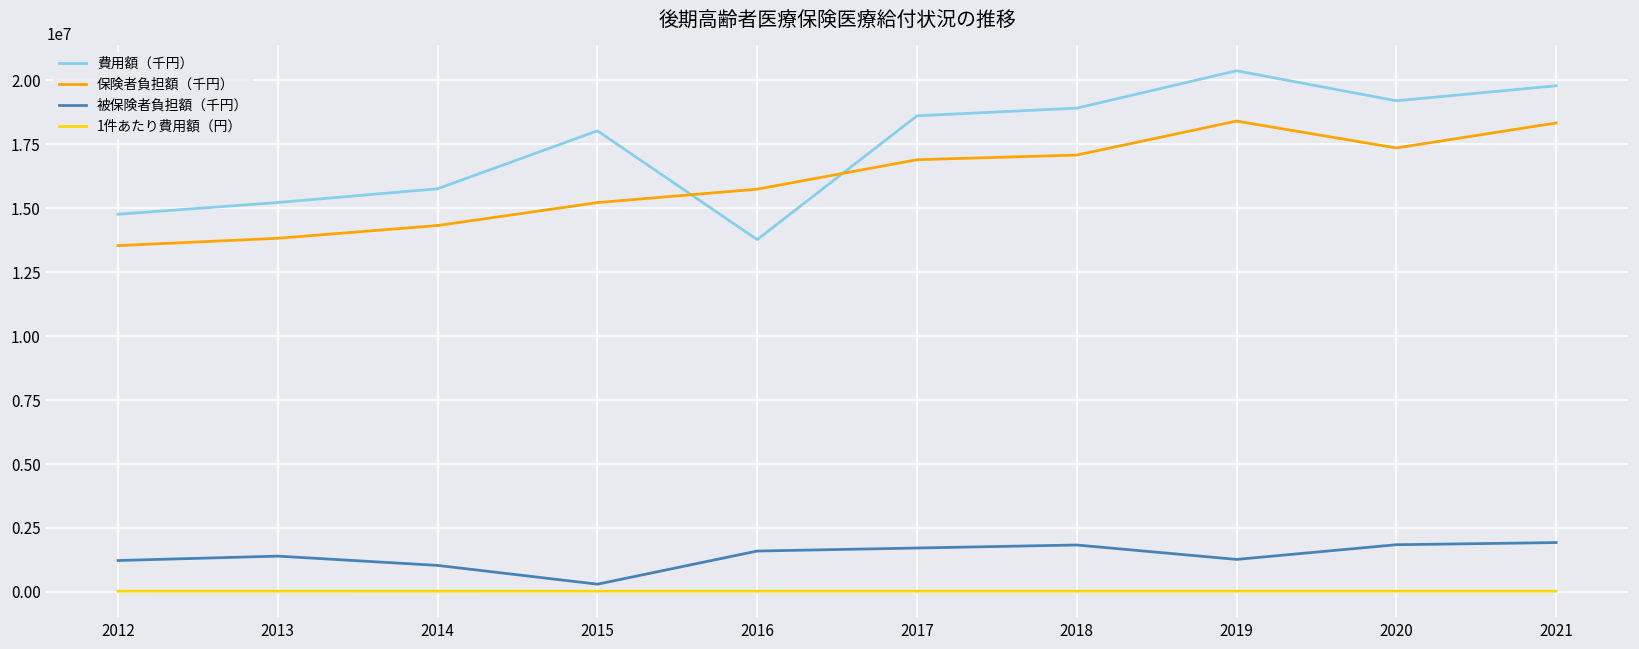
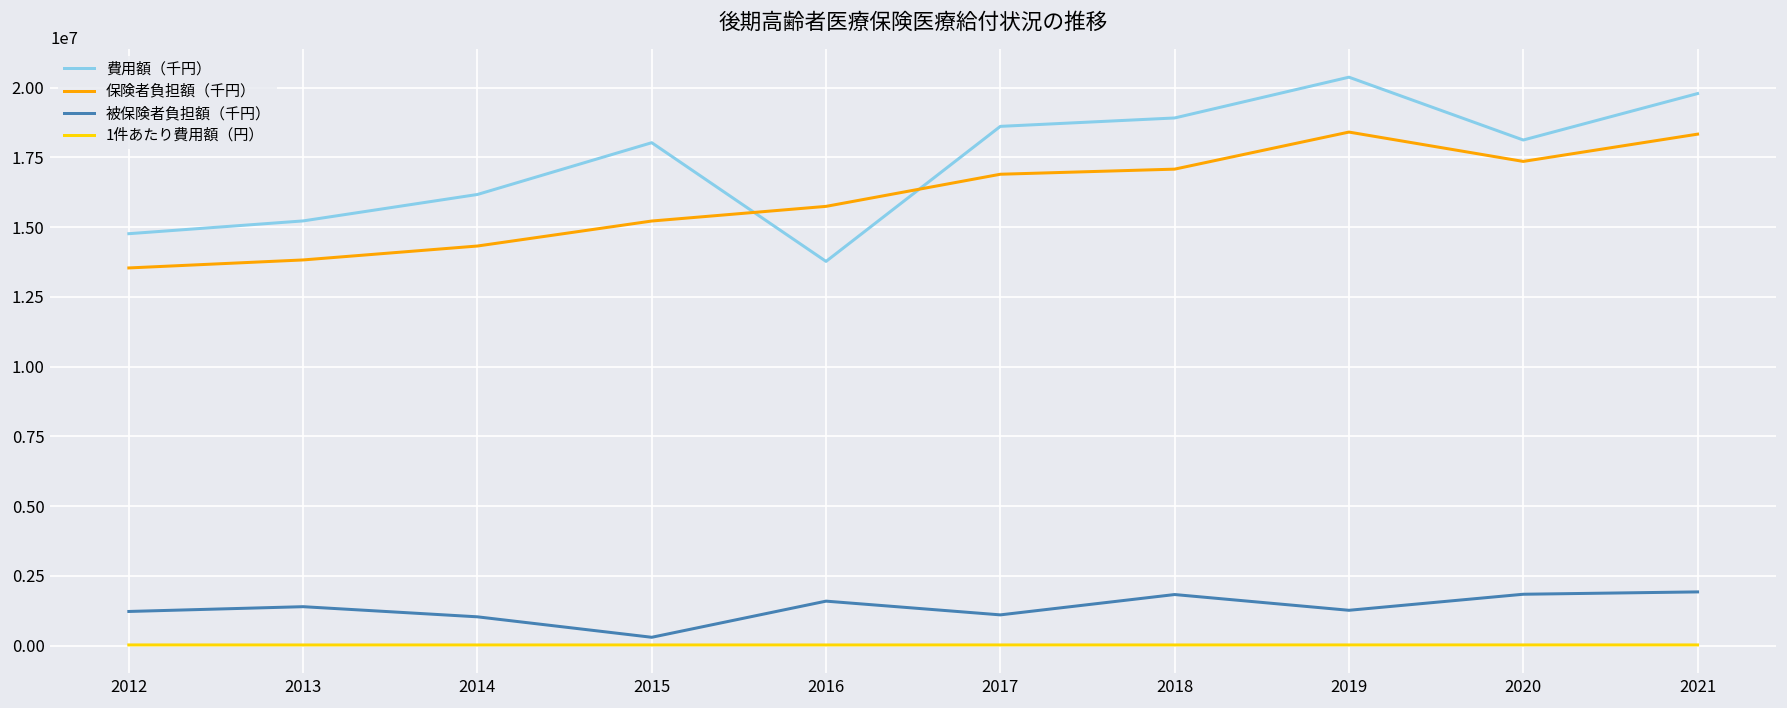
費用額（千円）, 2014: 15800000 -> 16200000
被保険者負担額（千円）, 2017: 1700000 -> 1100000
費用額（千円）, 2020: 19200000 -> 18100000
